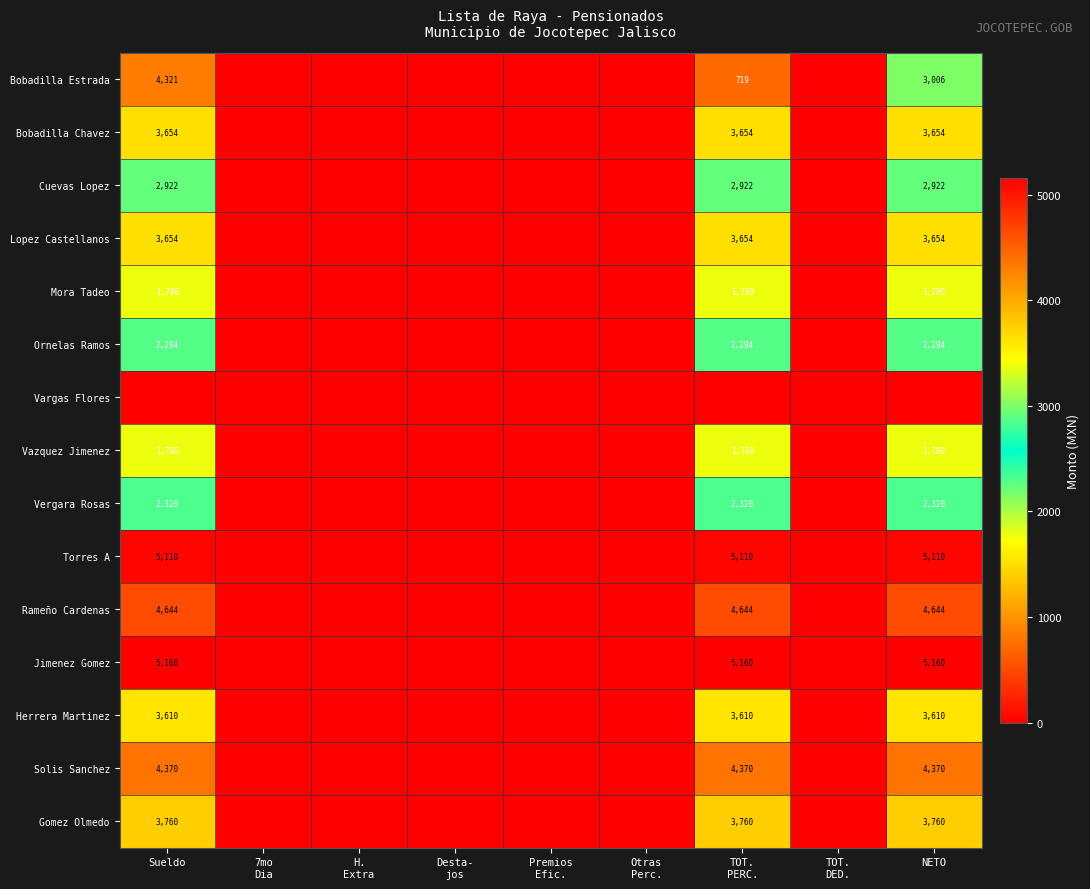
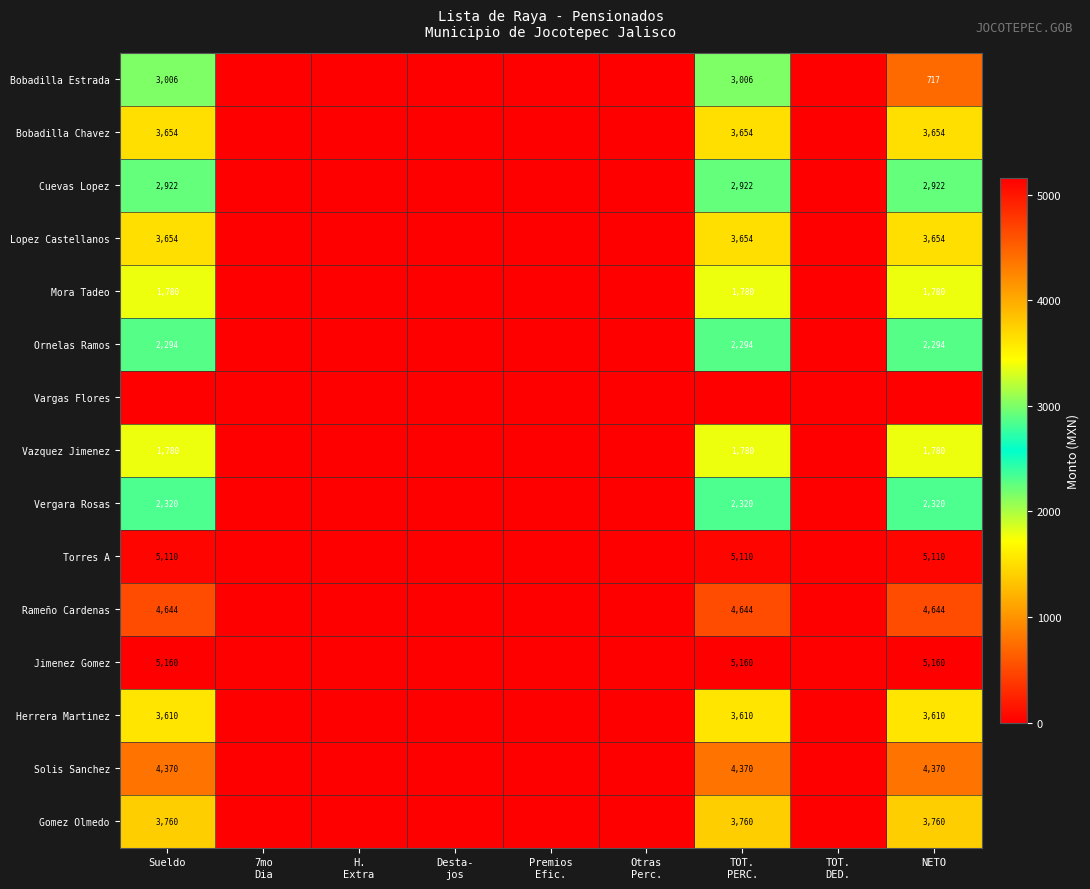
Bobadilla Estrada, Sueldo: 4,321 -> 3,006
Bobadilla Estrada, TOT. PERC.: 719 -> 3,006
Bobadilla Estrada, NETO: 3,006 -> 717
